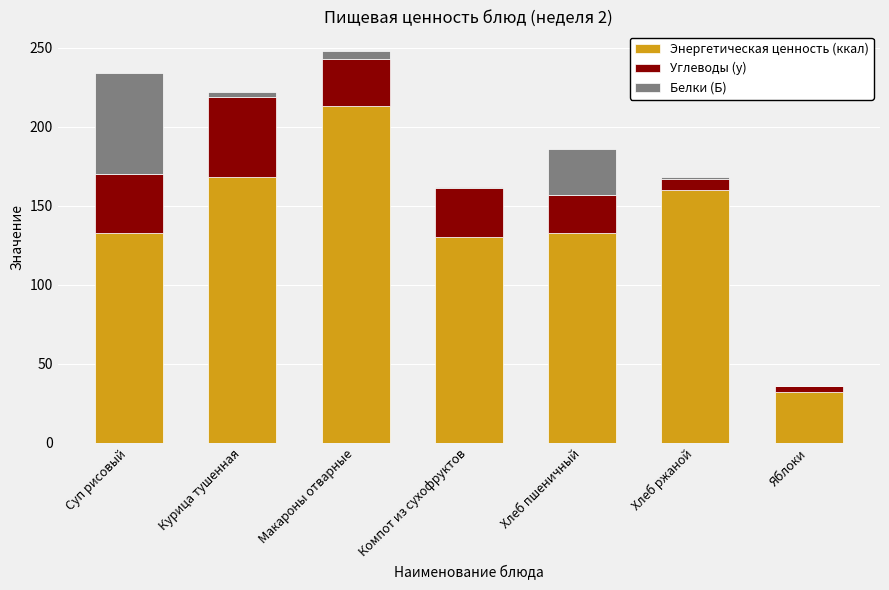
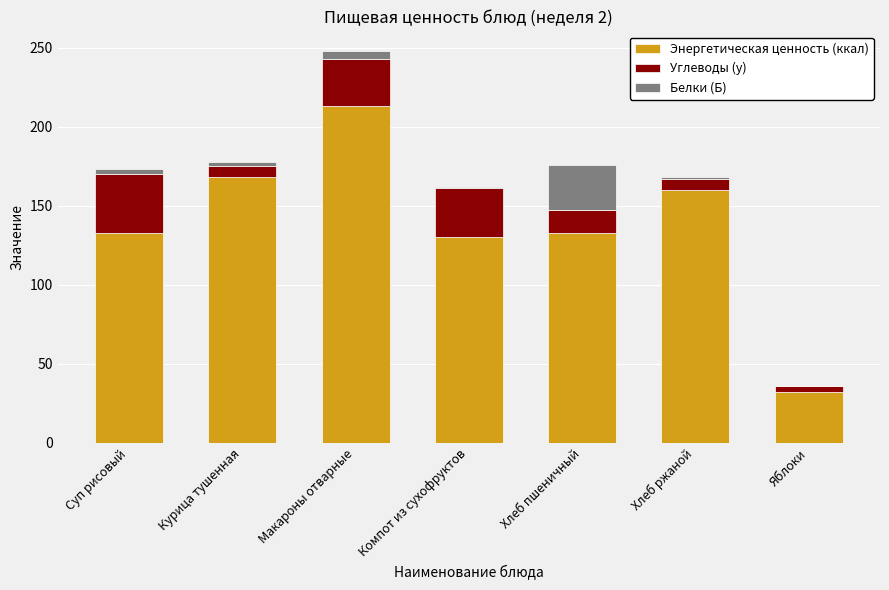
Белки (Б), Суп рисовый: 64 -> 3
Углеводы (у), Курица тушенная: 51 -> 7
Углеводы (у), Хлеб пшеничный: 24 -> 14
